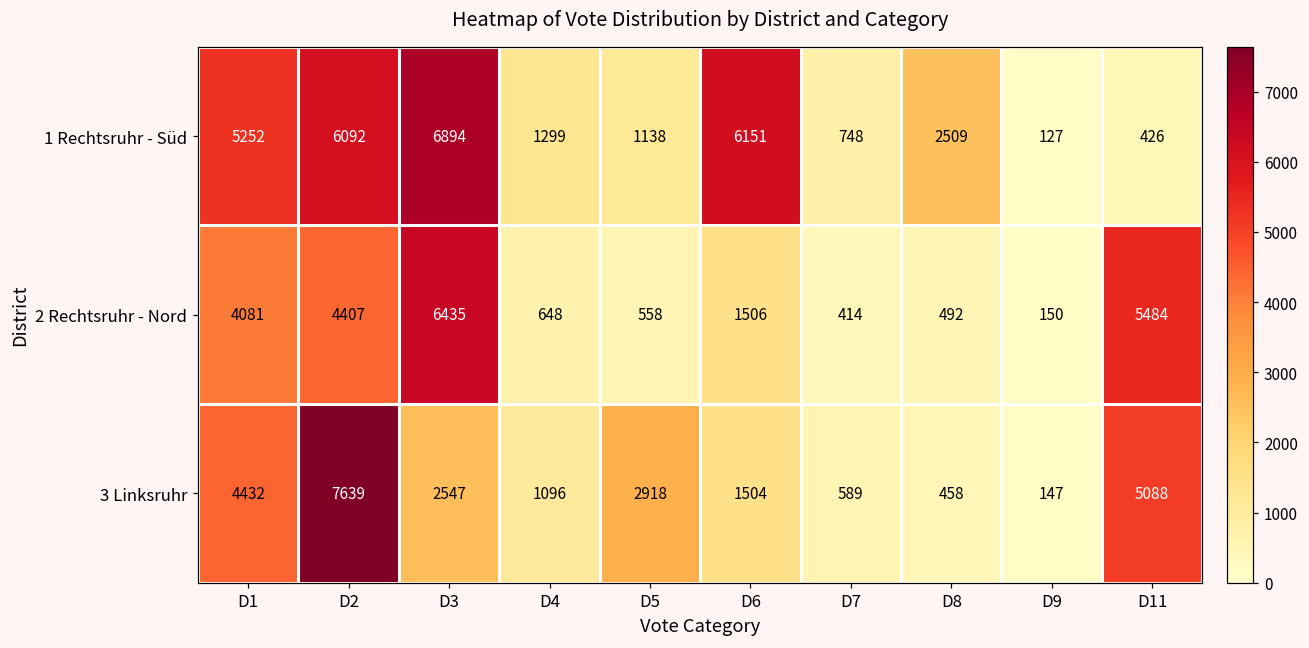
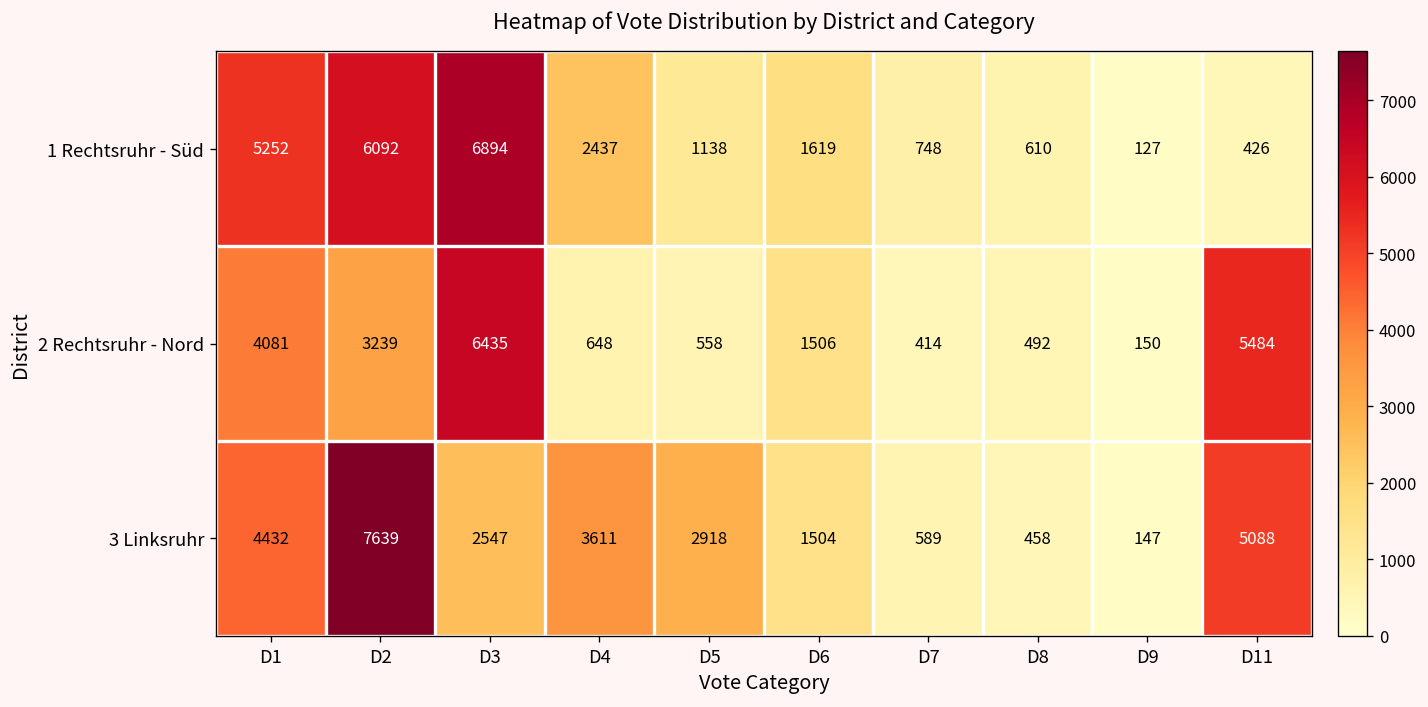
1 Rechtsruhr - Süd, D4: 1299 -> 2437
1 Rechtsruhr - Süd, D6: 6151 -> 1619
1 Rechtsruhr - Süd, D8: 2509 -> 610
2 Rechtsruhr - Nord, D2: 4407 -> 3239
3 Linksruhr, D4: 1096 -> 3611
